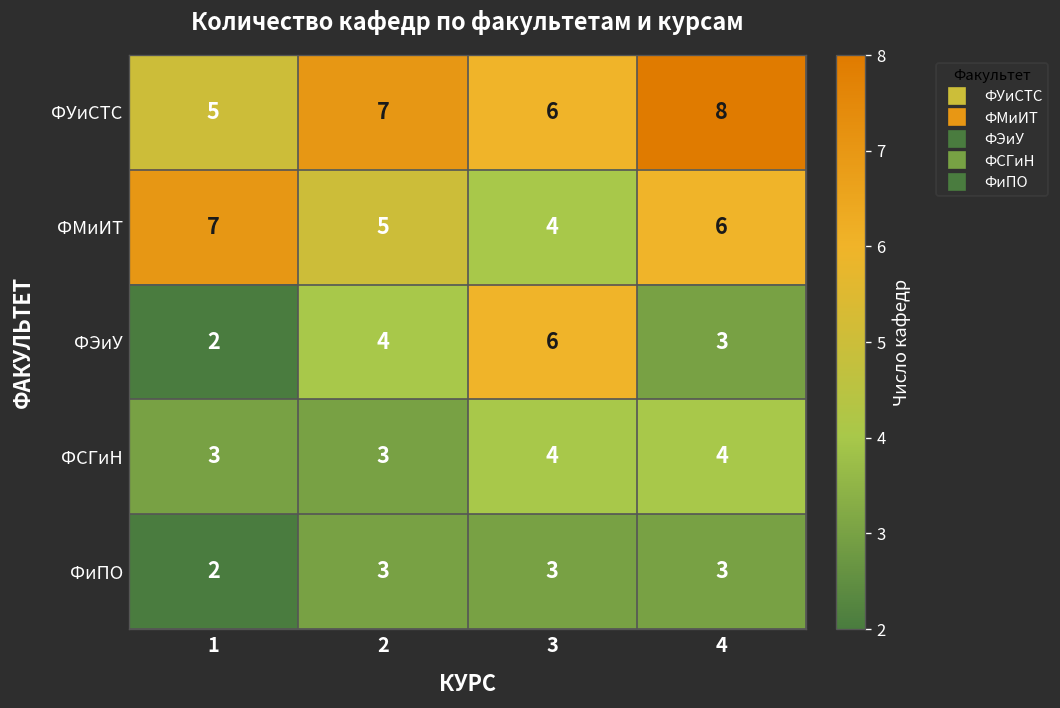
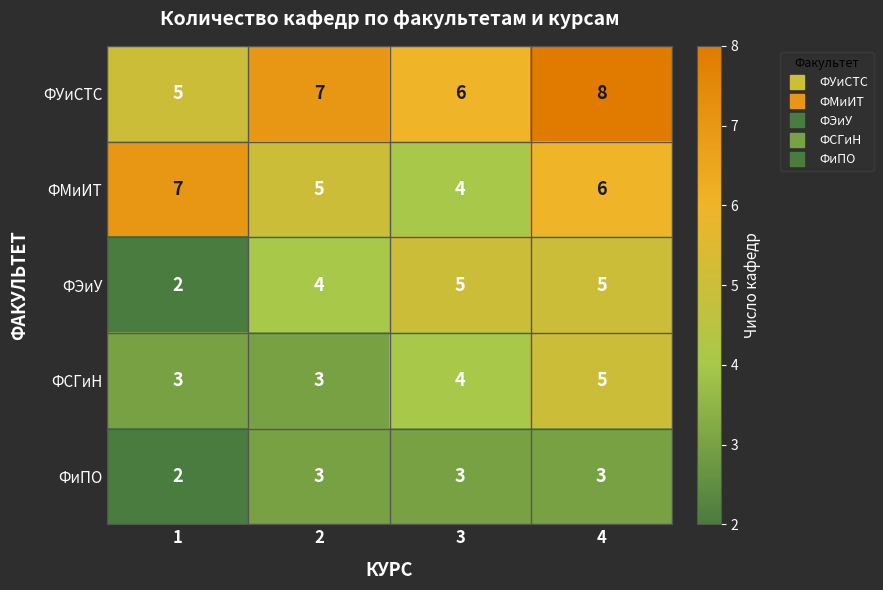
ФЭиУ, 3: 6 -> 5
ФЭиУ, 4: 3 -> 5
ФСГиН, 4: 4 -> 5
